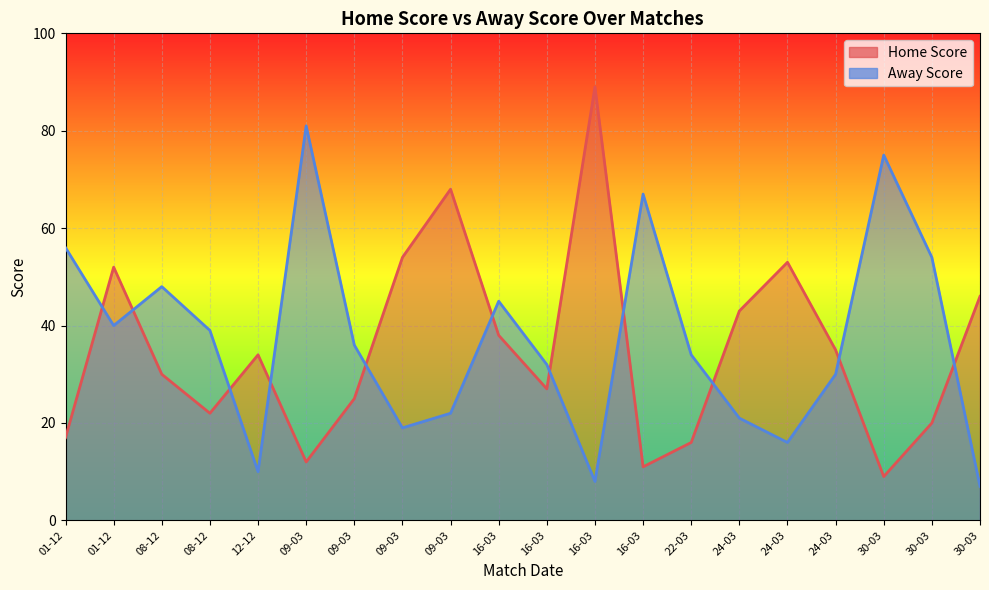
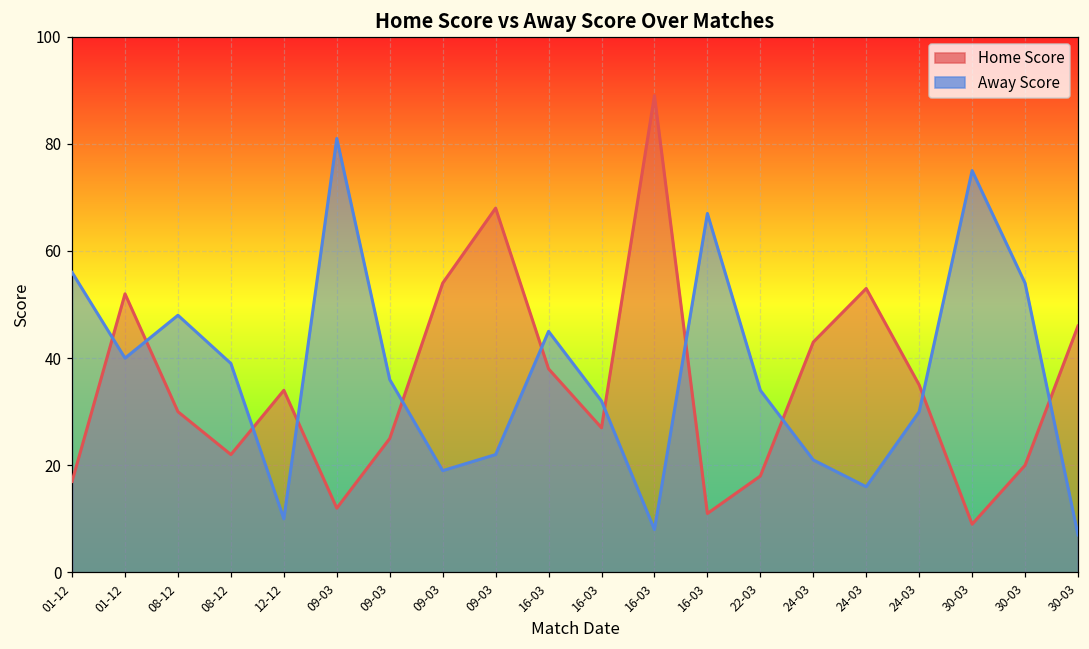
Home Score, 22-03: 16 -> 18
